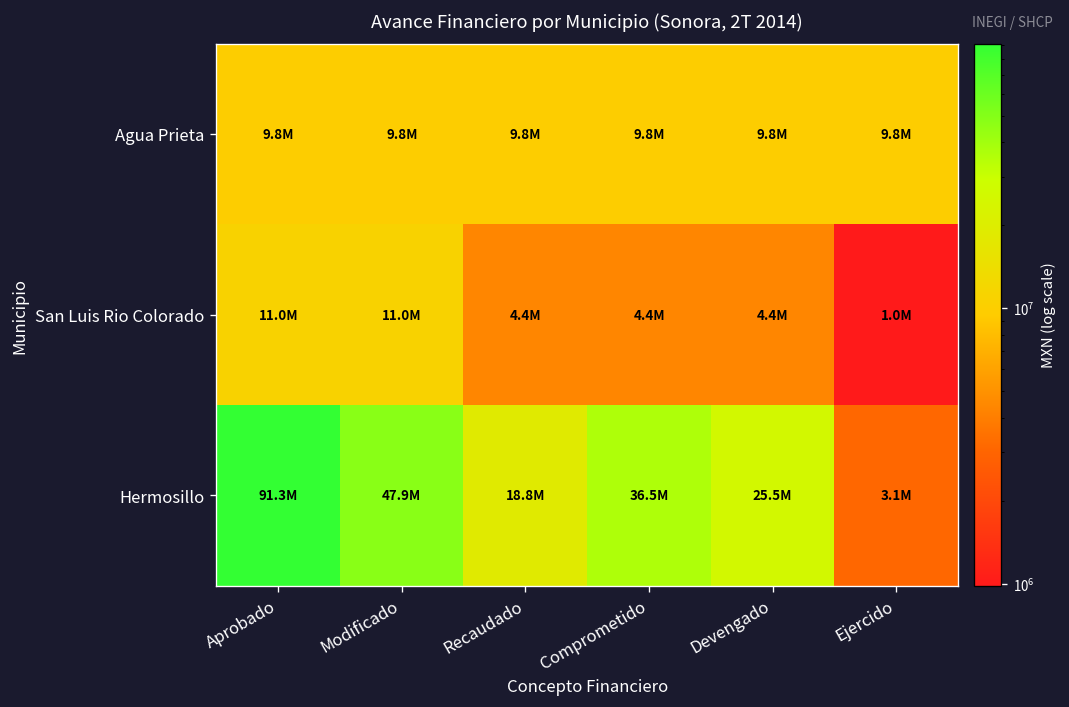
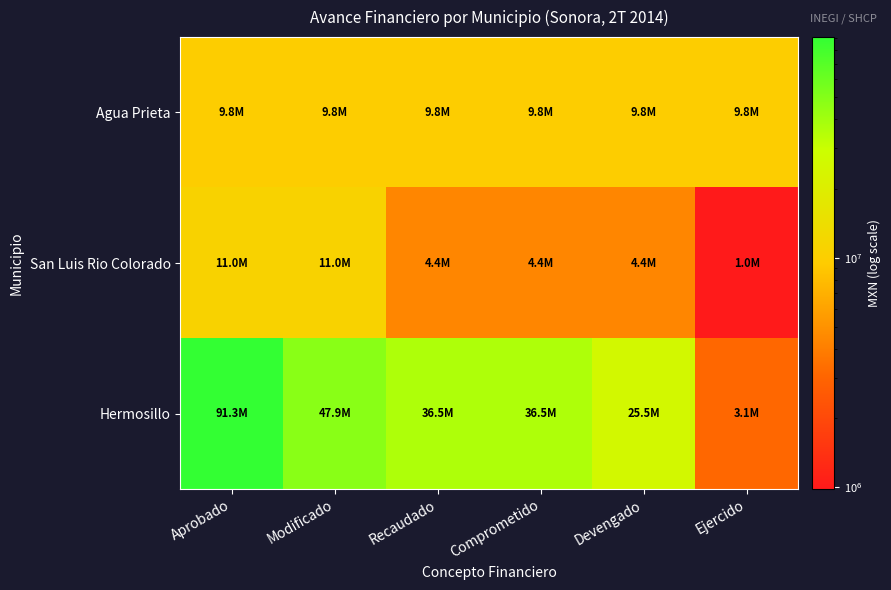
Hermosillo, Recaudado: 18.8M -> 36.5M
